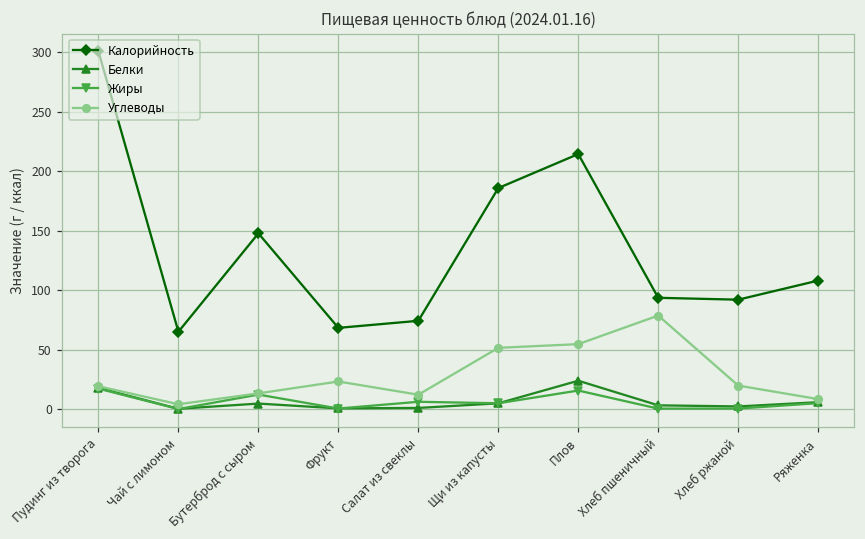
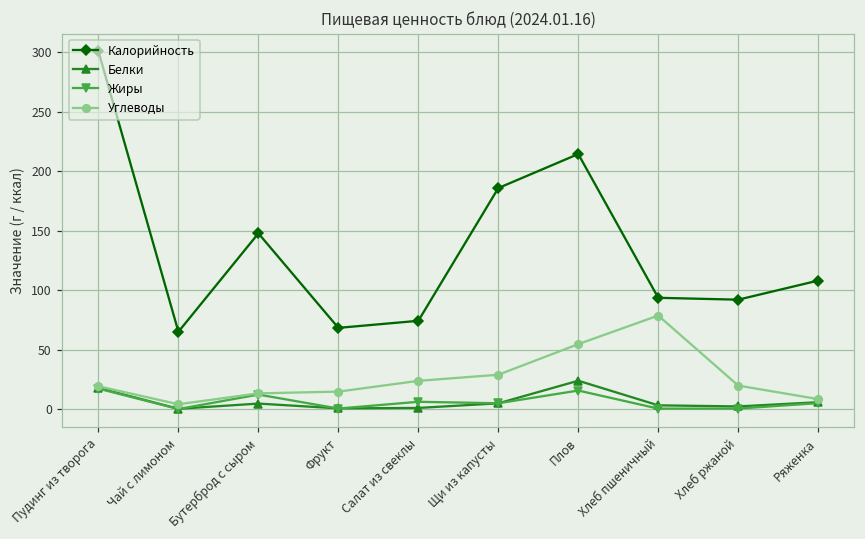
Углеводы, Фрукт: 23 -> 15
Углеводы, Салат из свеклы: 12 -> 24
Углеводы, Щи из капусты: 51 -> 29
